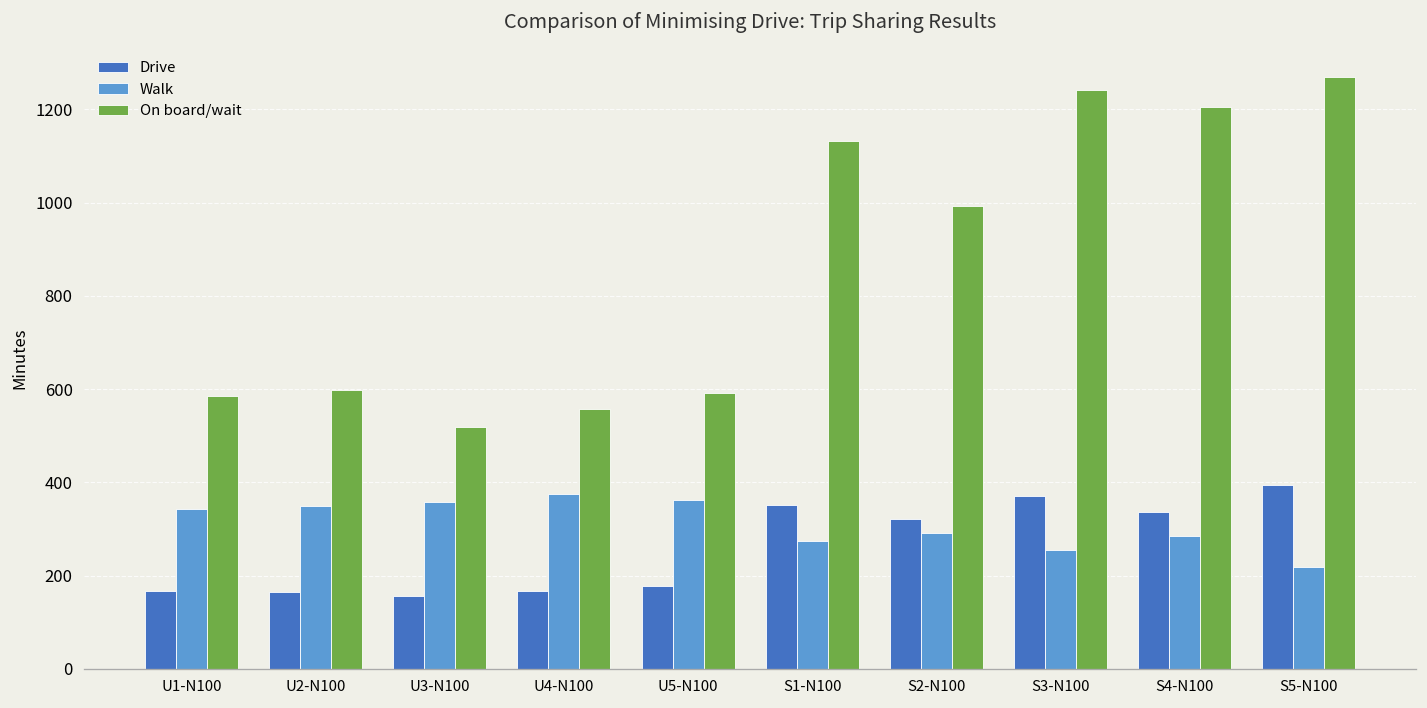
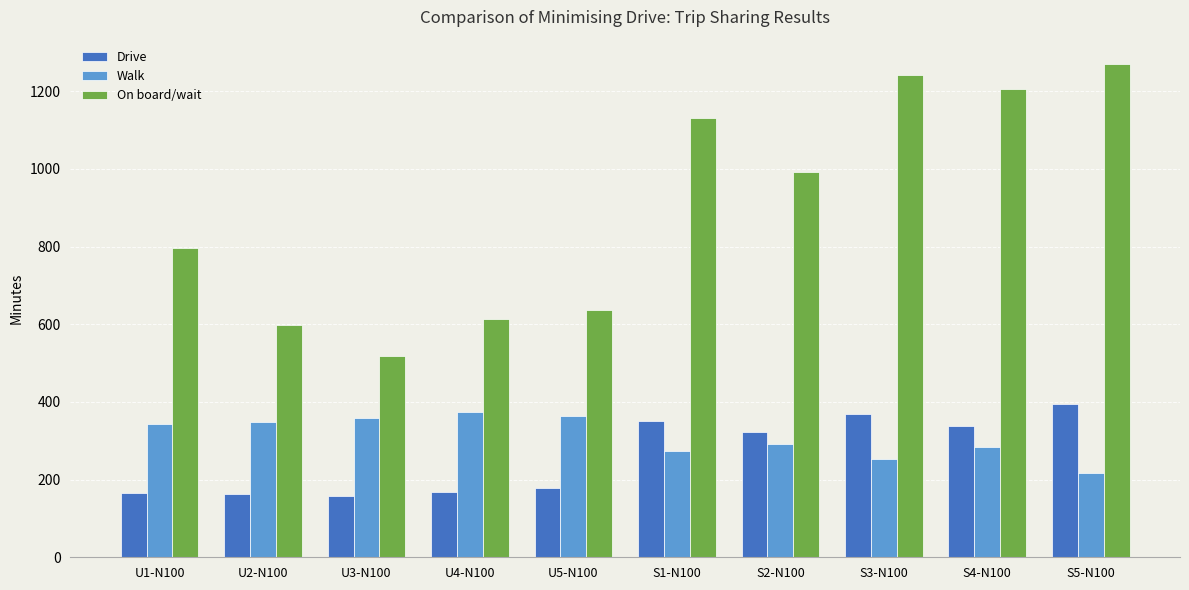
On board/wait, U1-N100: 590 -> 800
On board/wait, U4-N100: 560 -> 610
On board/wait, U5-N100: 590 -> 640
